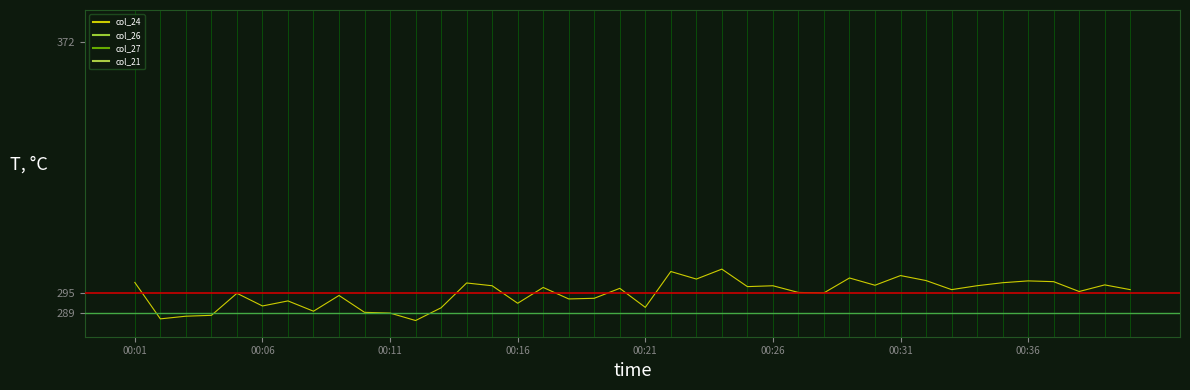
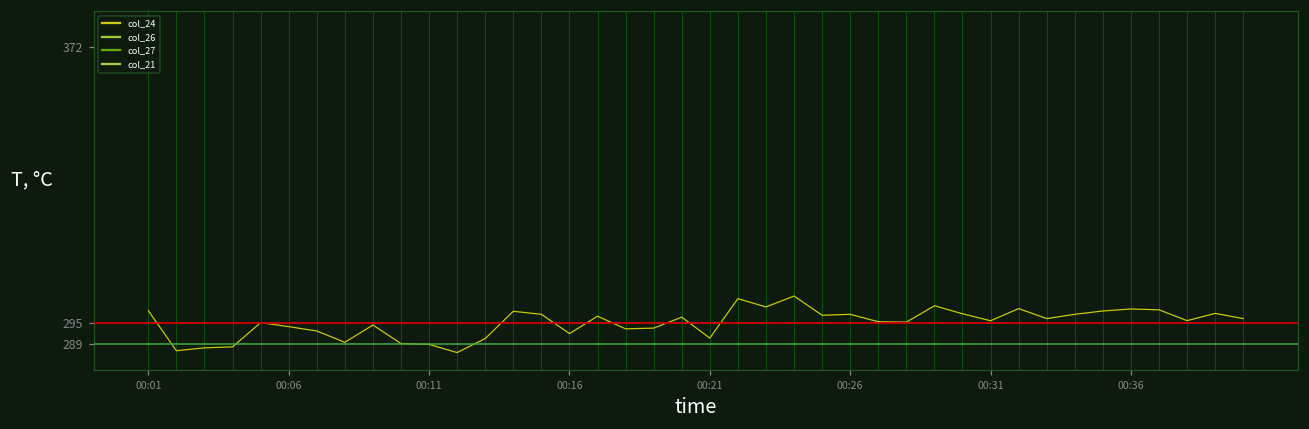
col_24, 00:06: 291 -> 294
col_24, 00:31: 300 -> 295
